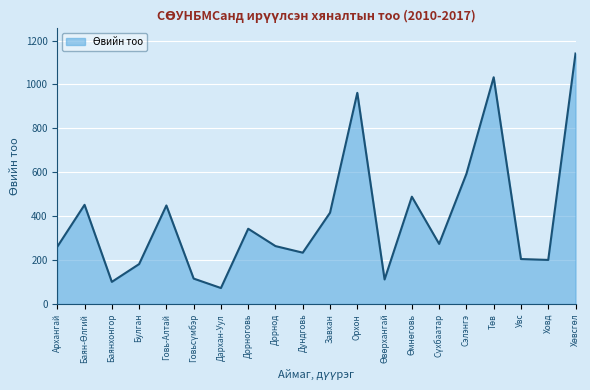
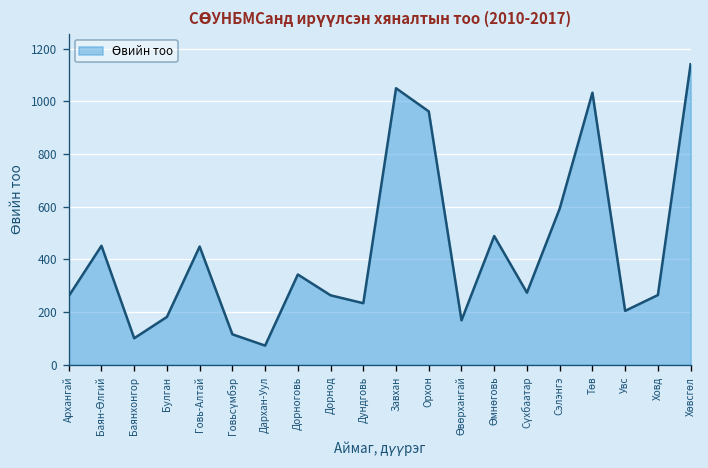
Завхан: 420 -> 1050
Өвөрхангай: 110 -> 170
Ховд: 200 -> 270
